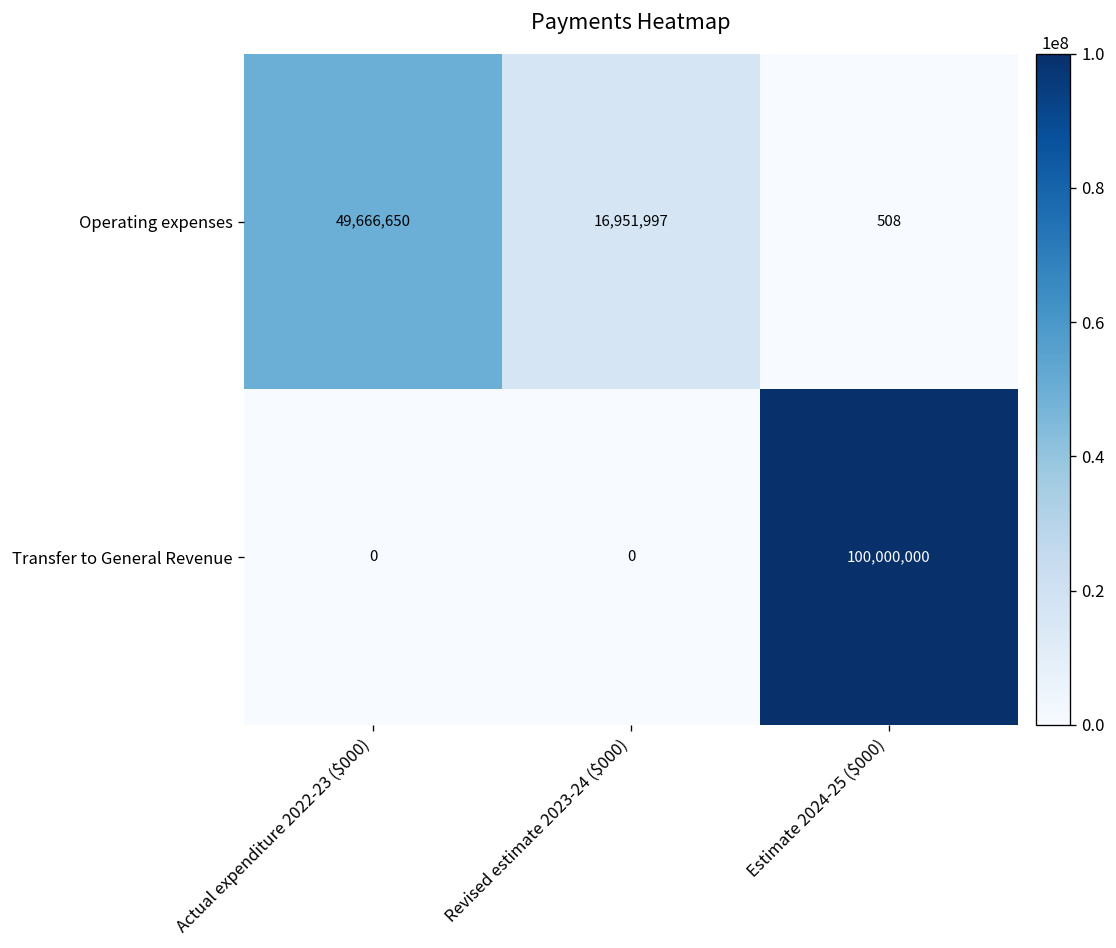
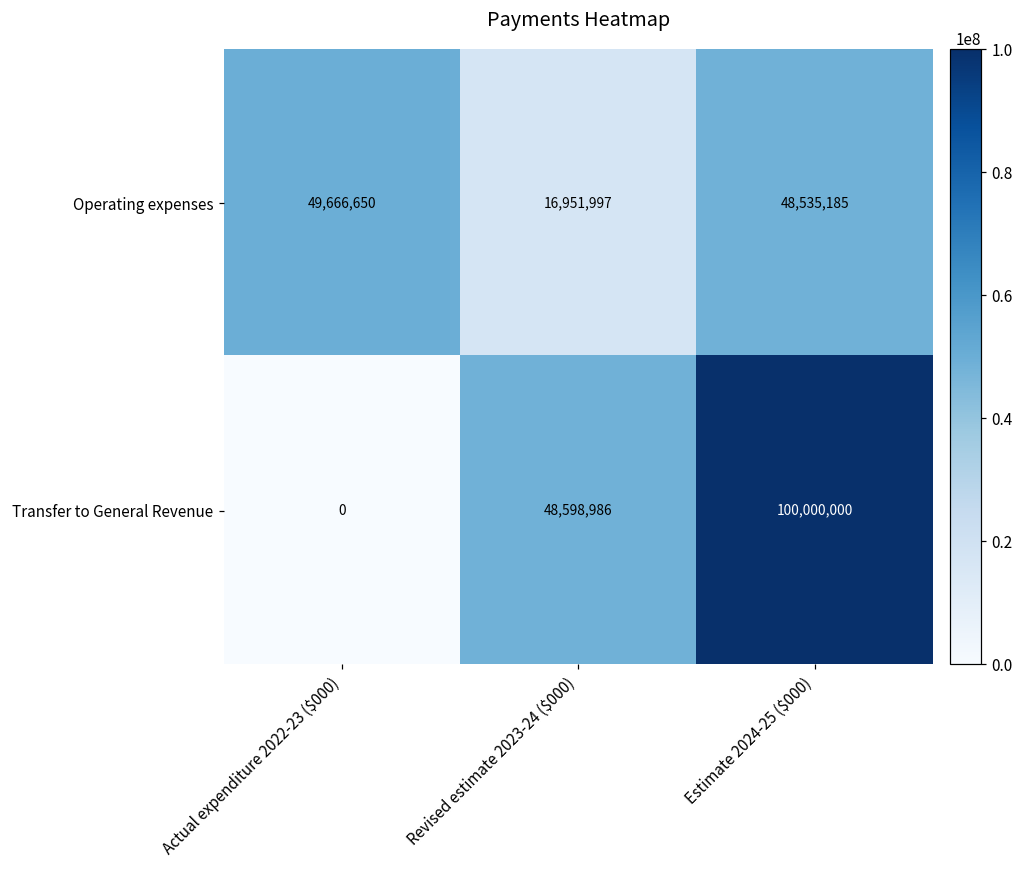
Operating expenses, Estimate 2024-25 ($000): 508 -> 48,535,185
Transfer to General Revenue, Revised estimate 2023-24 ($000): 0 -> 48,598,986
